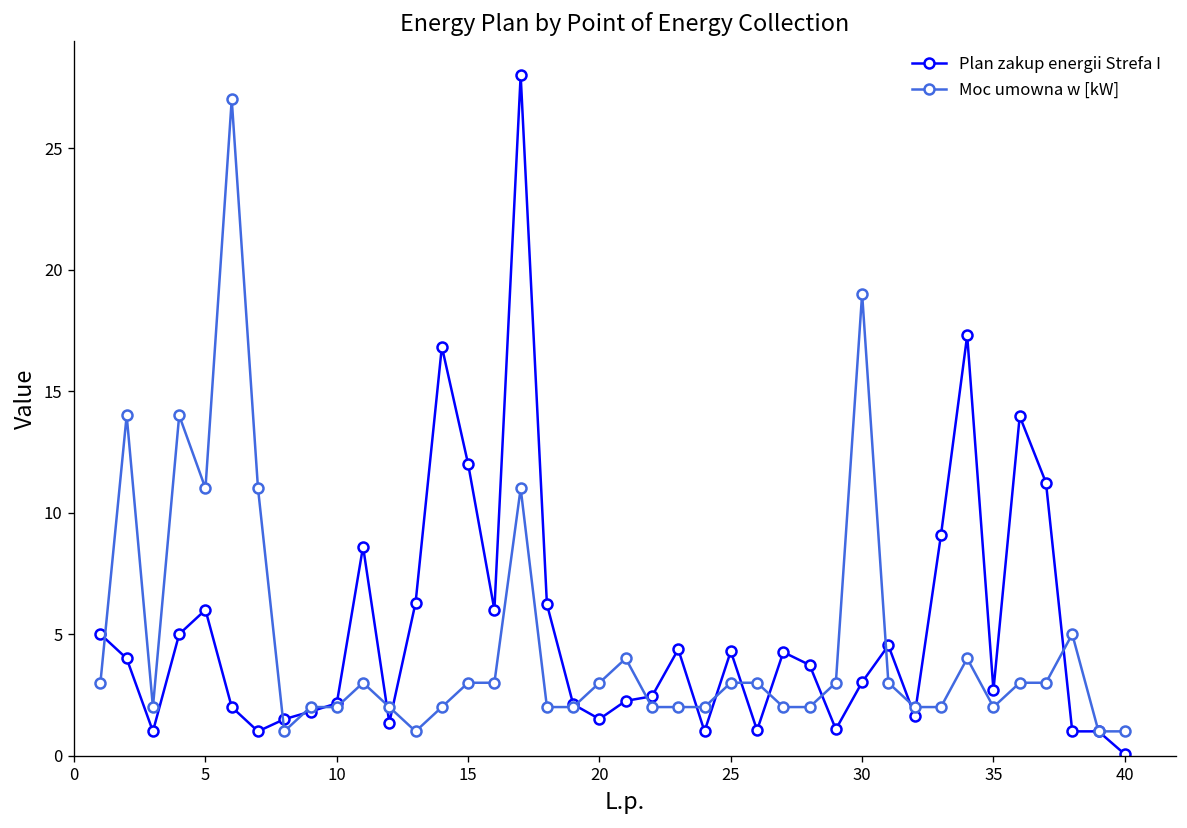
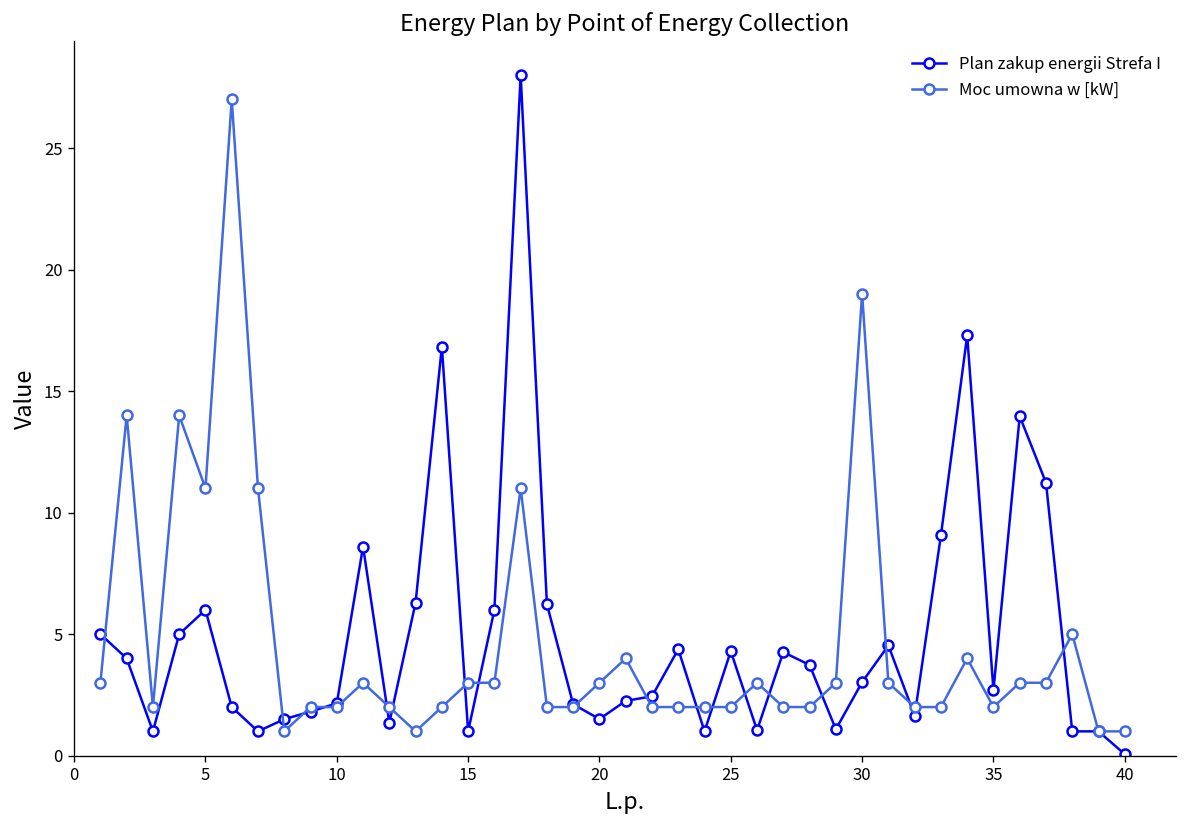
Plan zakup energii Strefa I, 15: 12 -> 1
Moc umowna w [kW], 25: 3 -> 2
